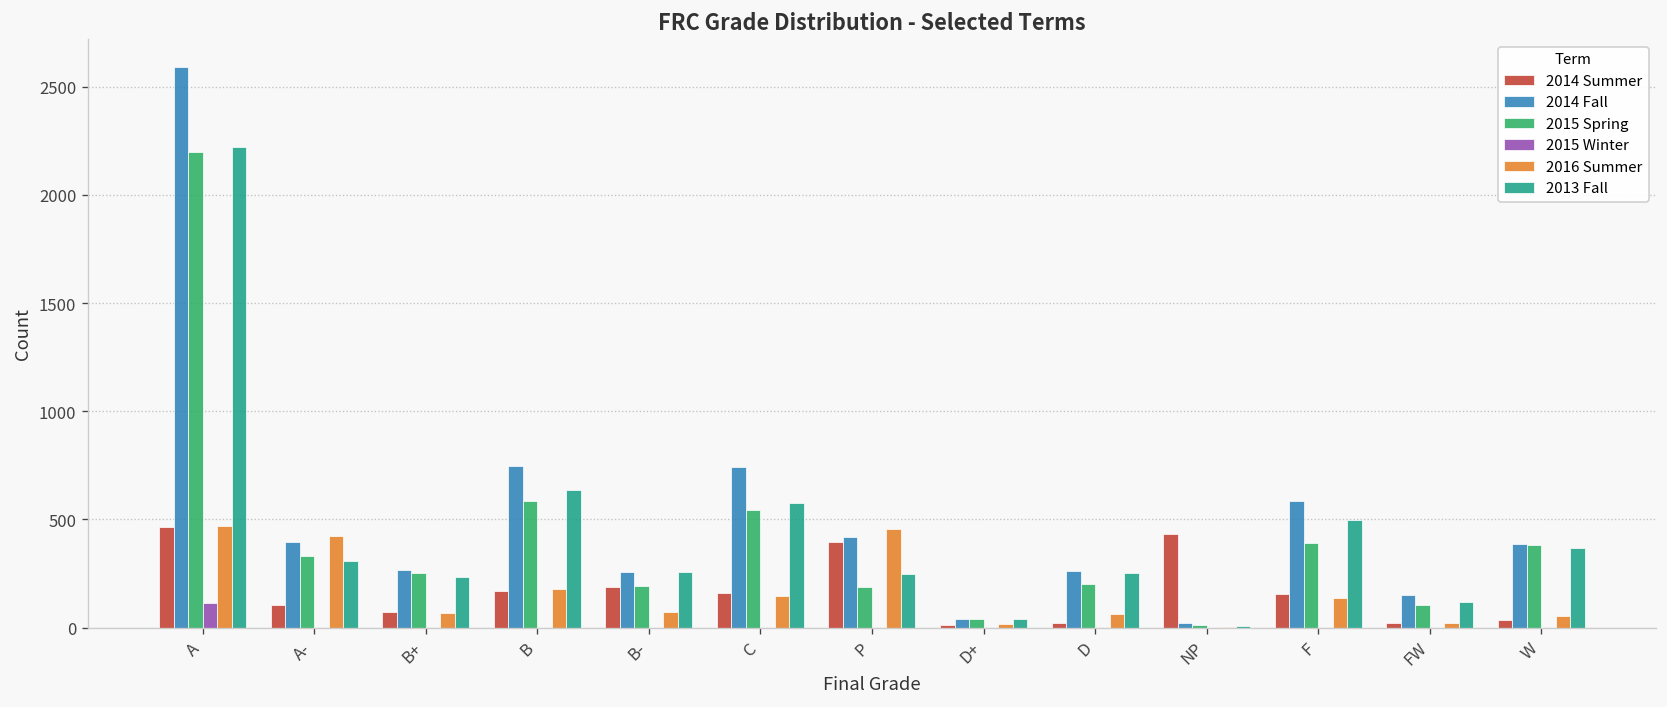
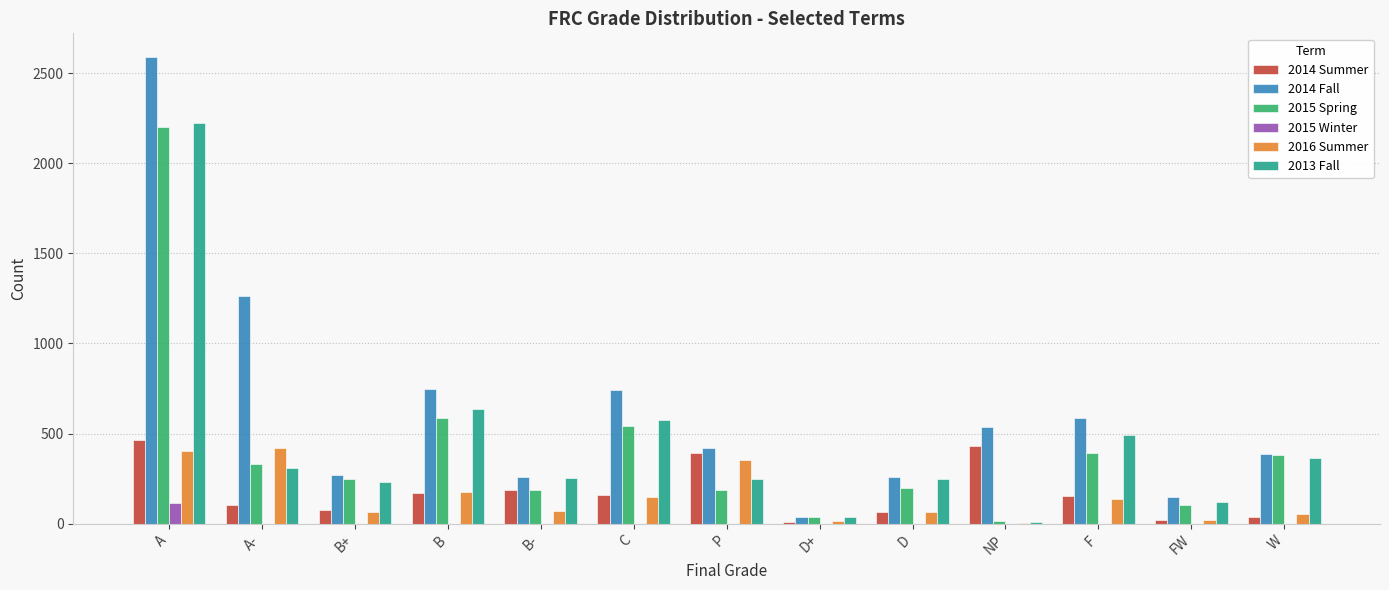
2016 Summer, A: 470 -> 400
2014 Fall, A-: 400 -> 1260
2016 Summer, P: 460 -> 350
2014 Summer, D: 20 -> 70
2014 Fall, NP: 20 -> 540
